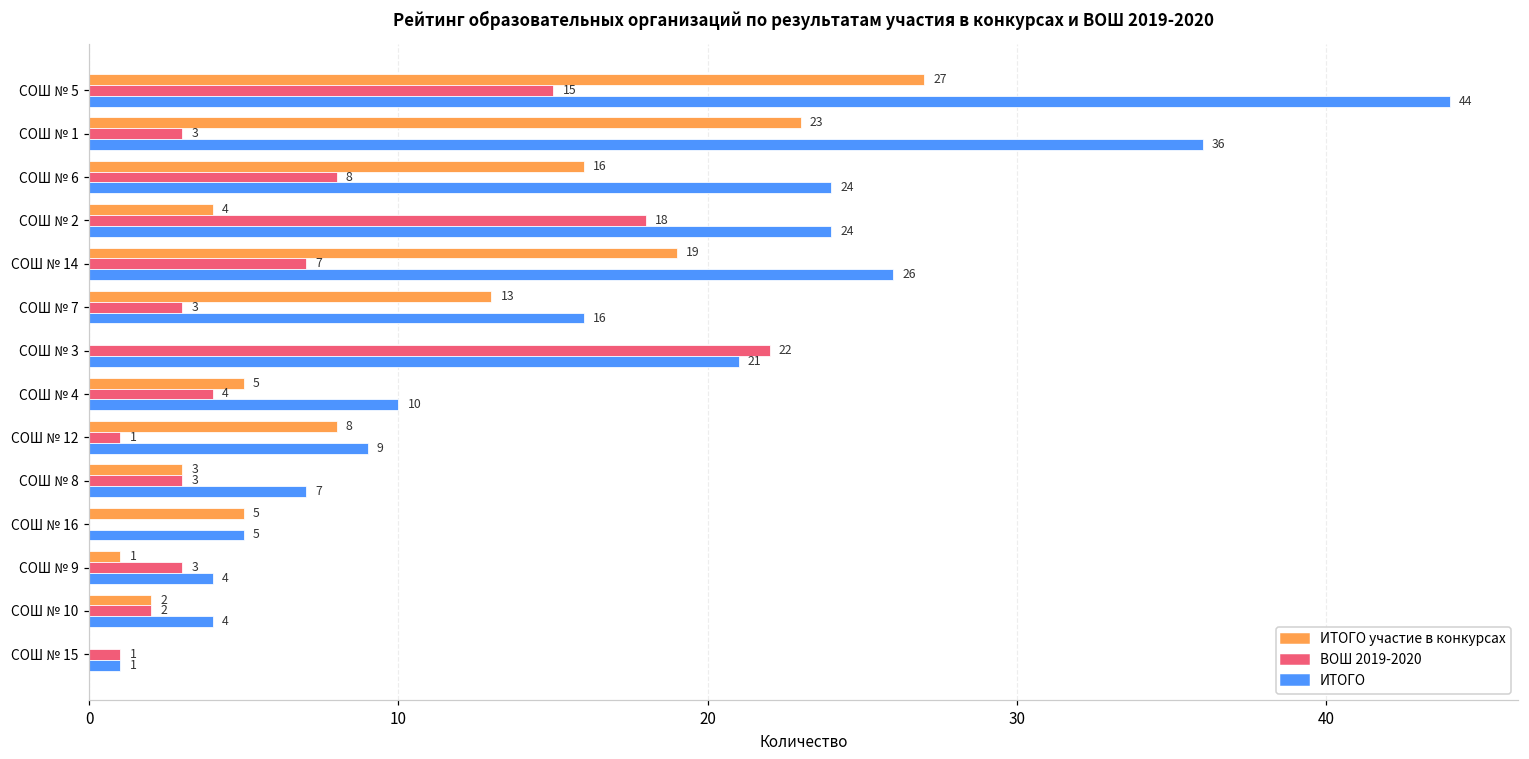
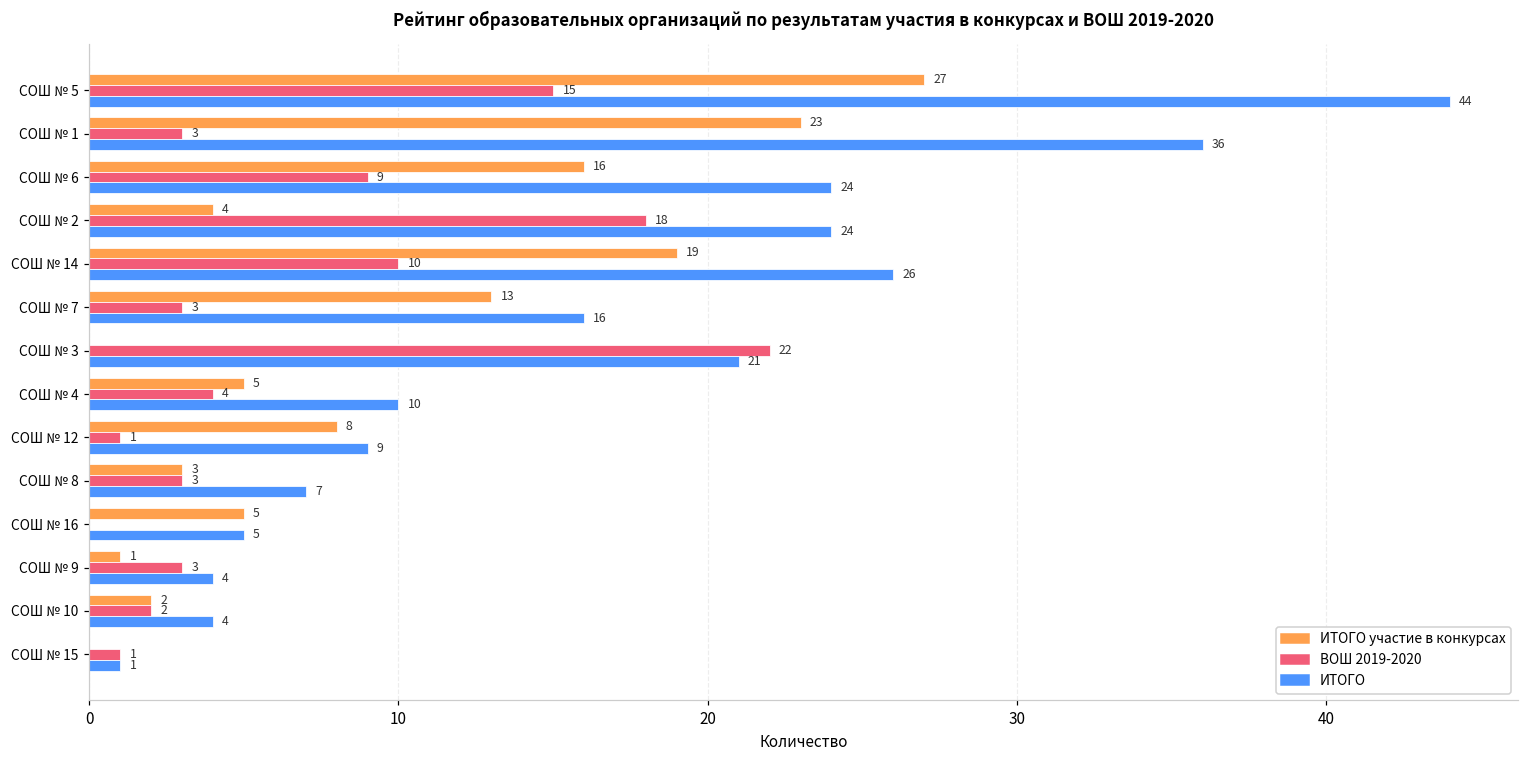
ВОШ 2019-2020, СОШ № 6: 8 -> 9
ВОШ 2019-2020, СОШ № 14: 7 -> 10
